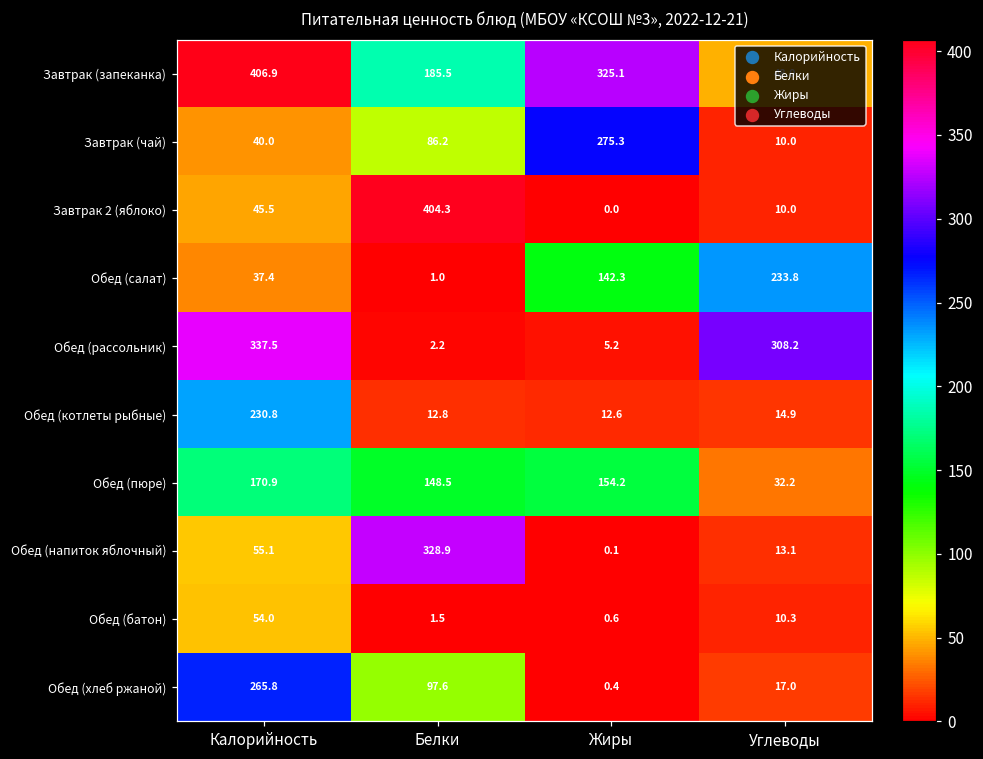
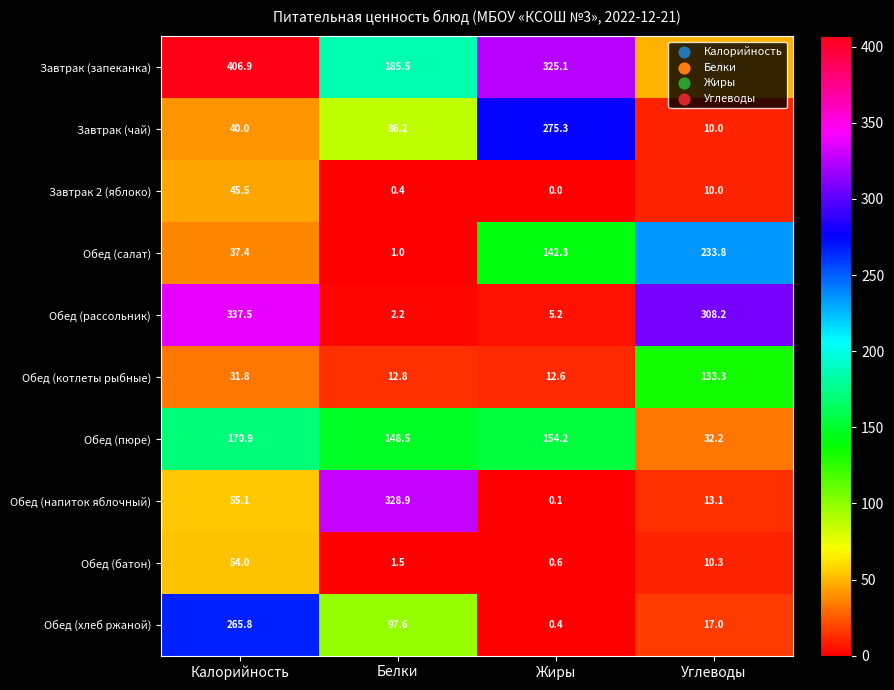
Завтрак 2 (яблоко), Белки: 404.3 -> 0.4
Обед (котлеты рыбные), Калорийность: 230.8 -> 31.8
Обед (котлеты рыбные), Углеводы: 14.9 -> 133.3
